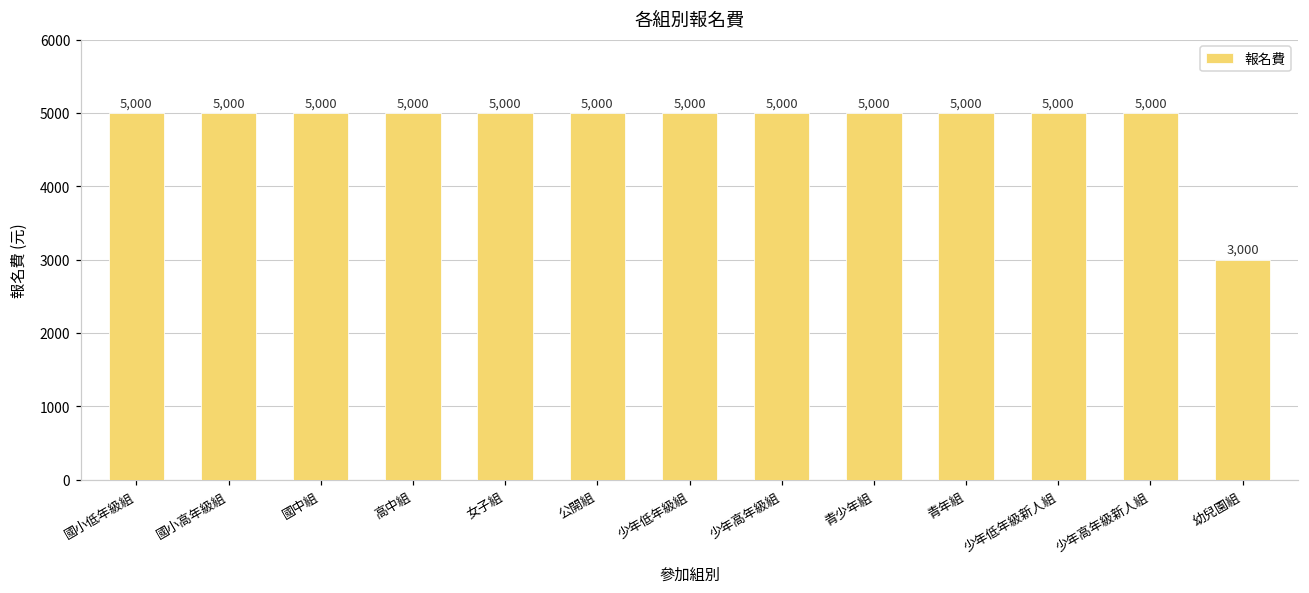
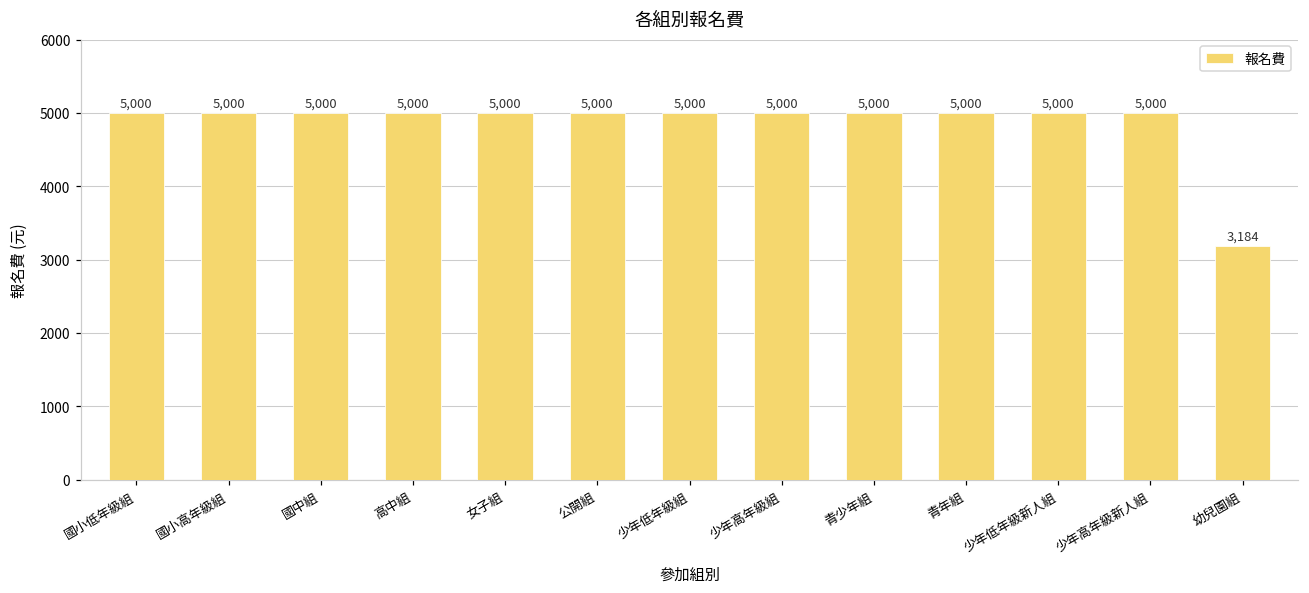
幼兒園組: 3,000 -> 3,184
